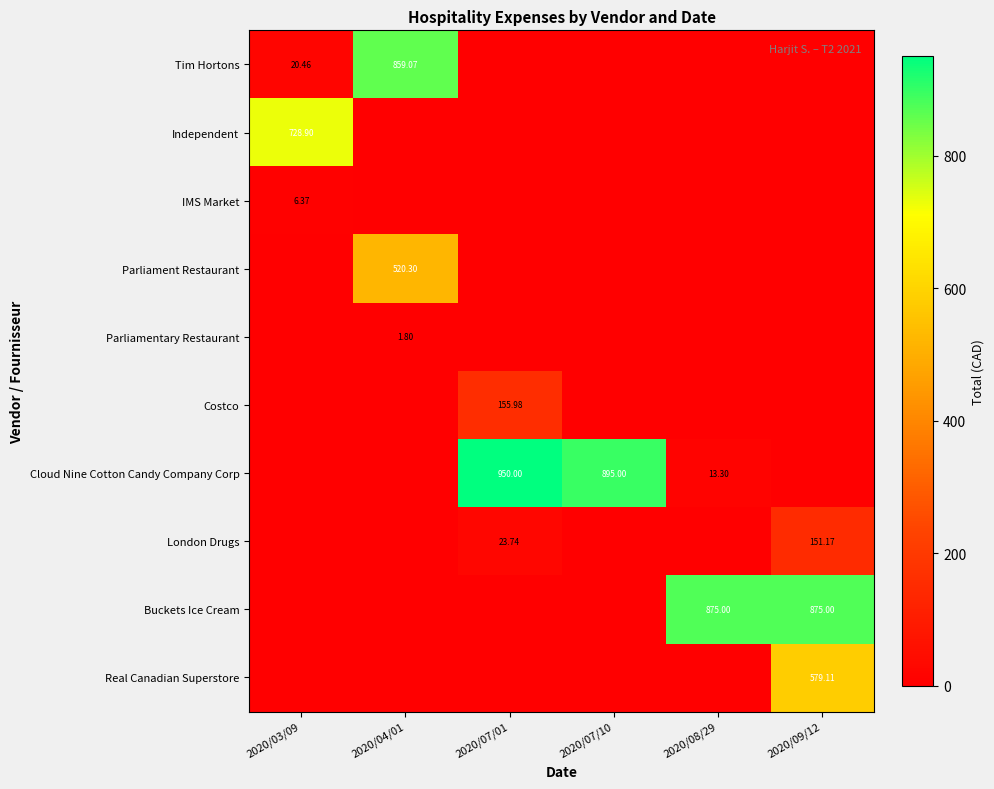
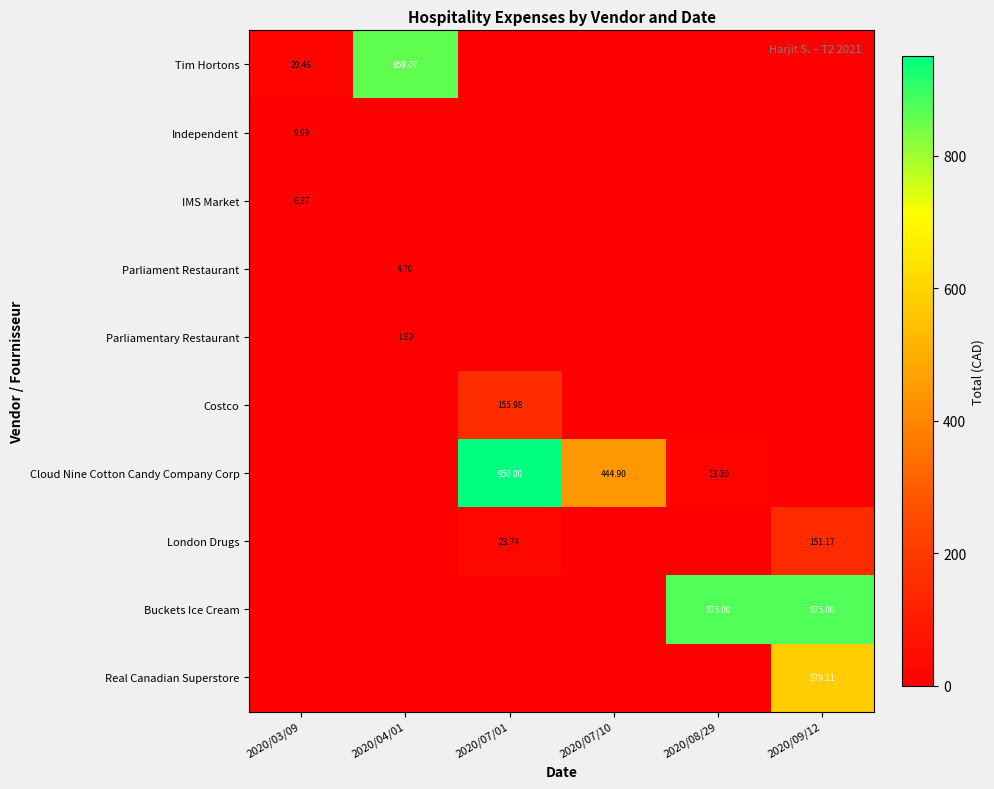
Independent, 2020/03/09: 728.90 -> 9.99
Parliament Restaurant, 2020/04/01: 520.30 -> 4.70
Cloud Nine Cotton Candy Company Corp, 2020/07/10: 895.00 -> 444.90
